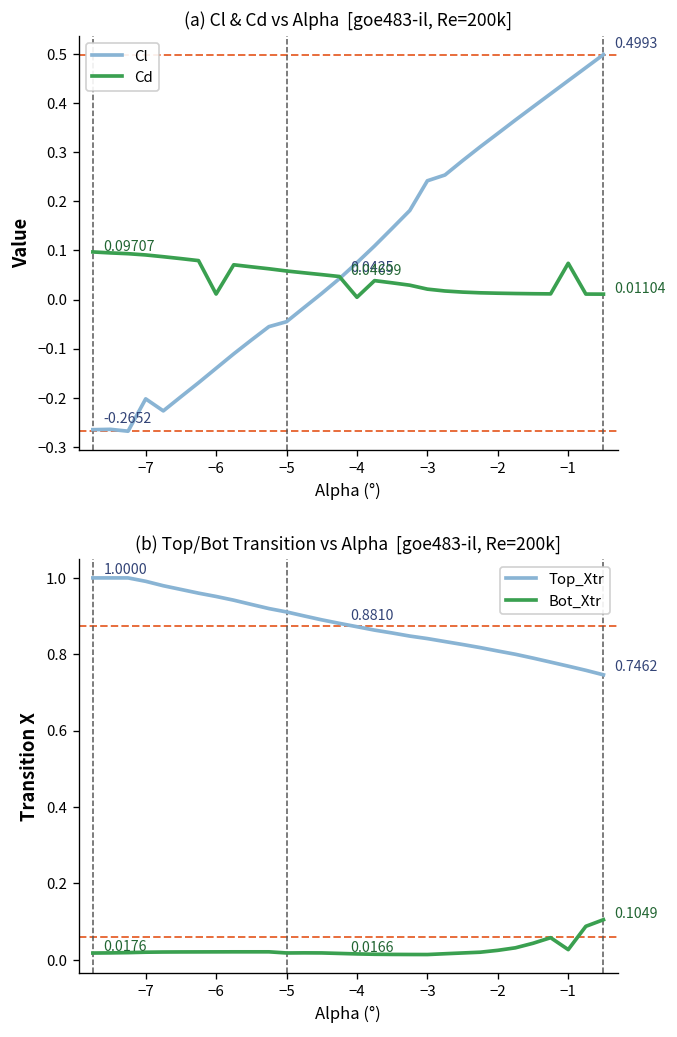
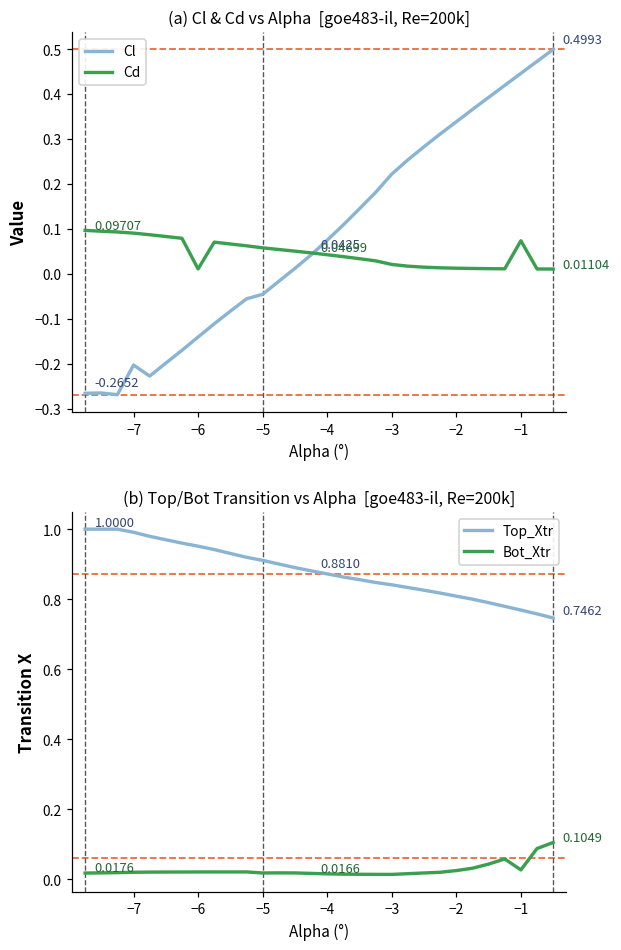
(a) Cl & Cd vs Alpha [goe483-il, Re=200k], Cd, −4: 0.00 -> 0.04
(a) Cl & Cd vs Alpha [goe483-il, Re=200k], Cl, −3: 0.24 -> 0.22
